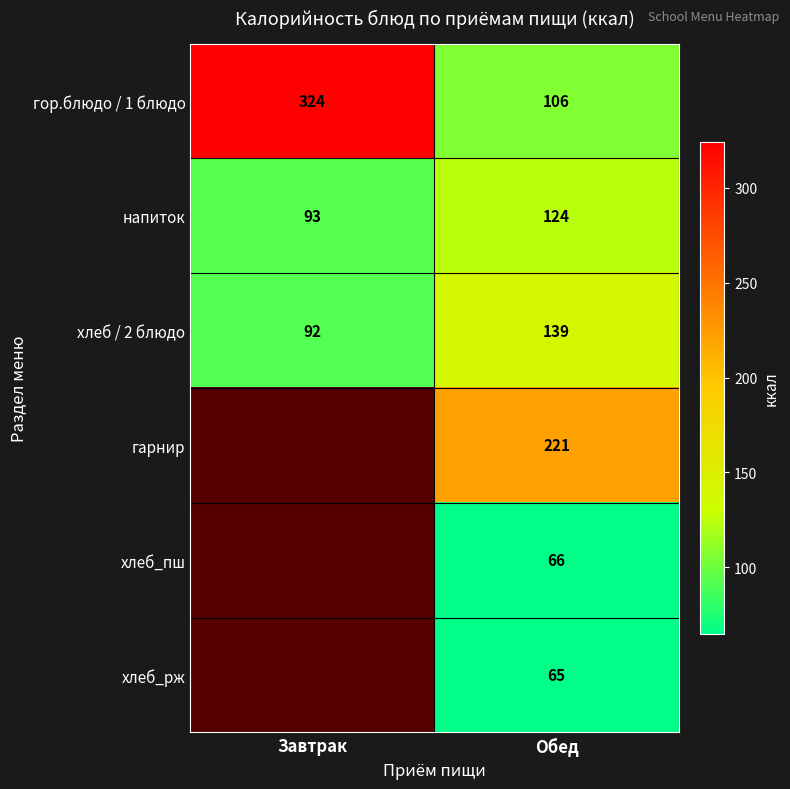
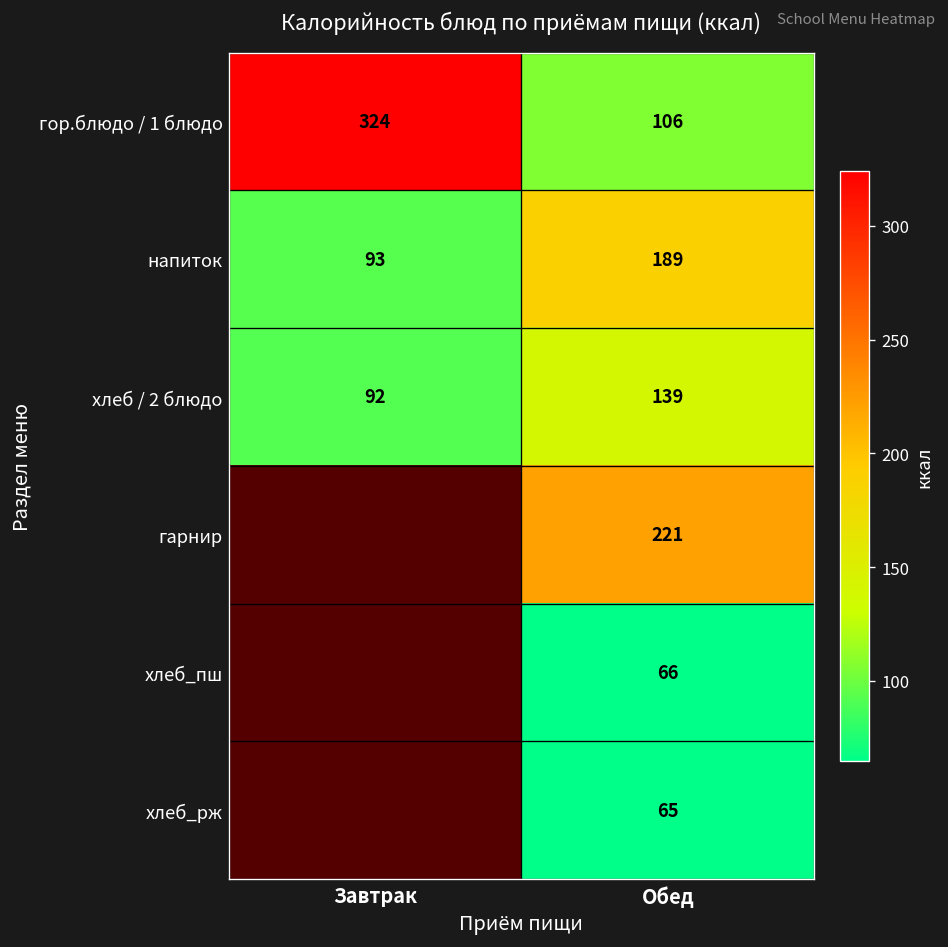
напиток, Обед: 124 -> 189
